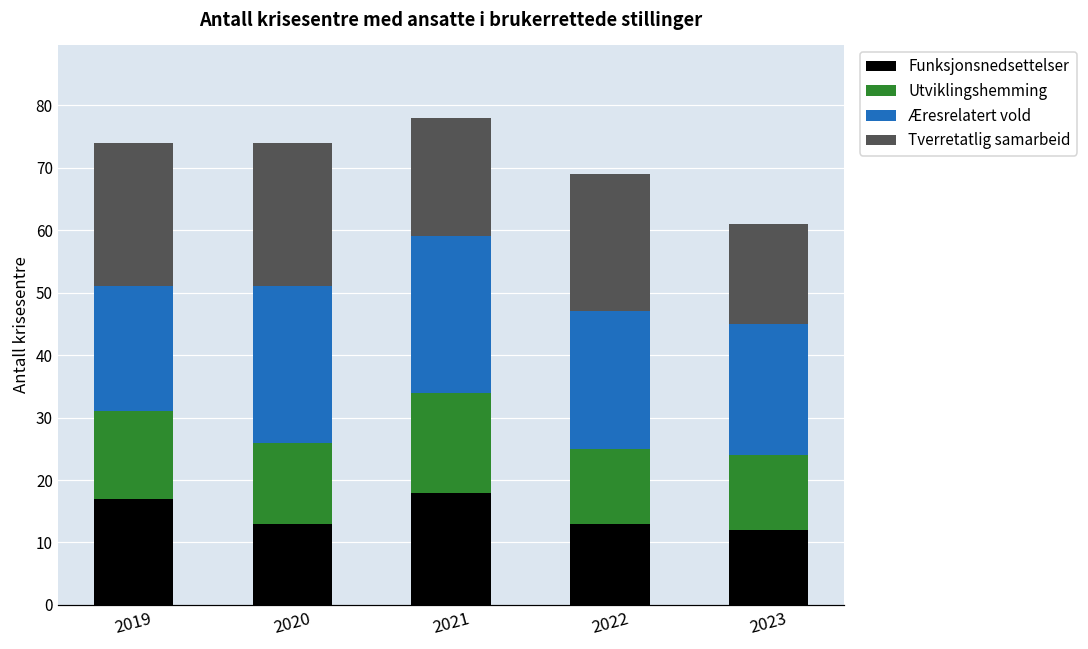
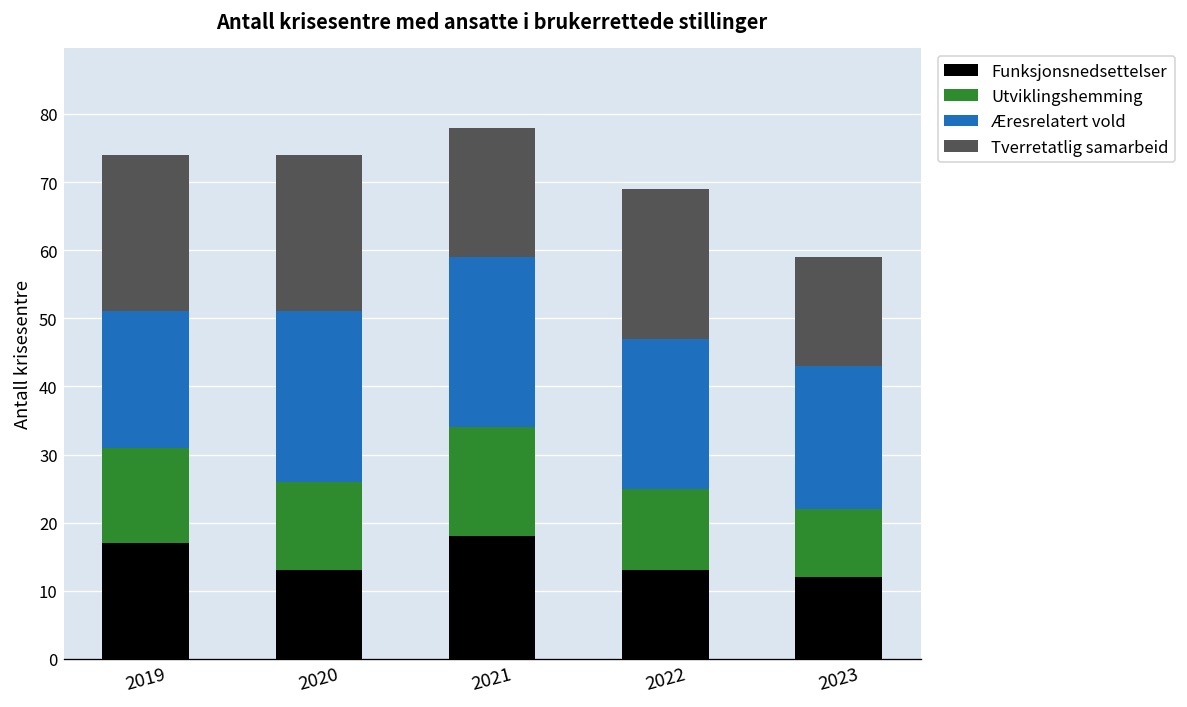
Utviklingshemming, 2023: 12 -> 10
